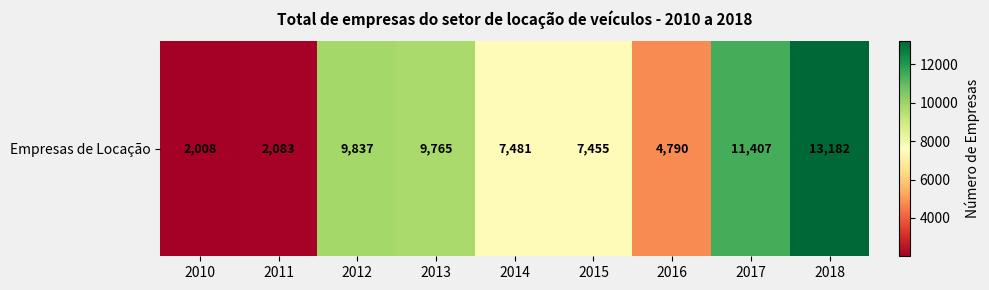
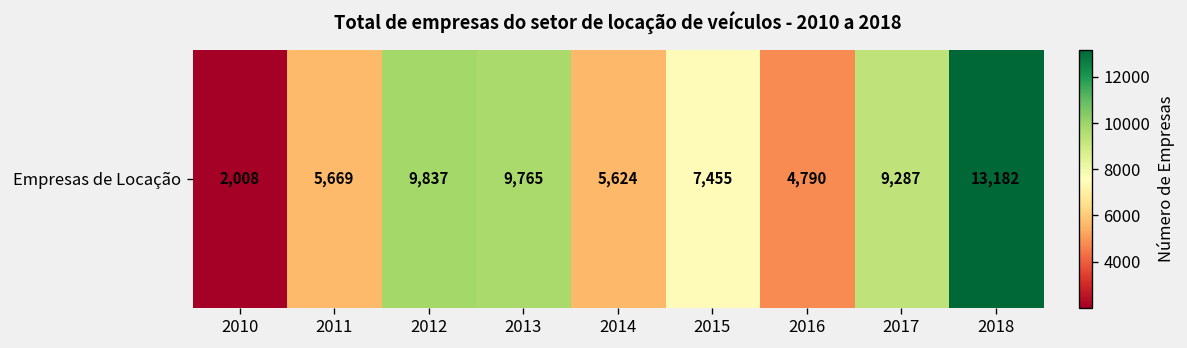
Empresas de Locação, 2011: 2,083 -> 5,669
Empresas de Locação, 2014: 7,481 -> 5,624
Empresas de Locação, 2017: 11,407 -> 9,287
